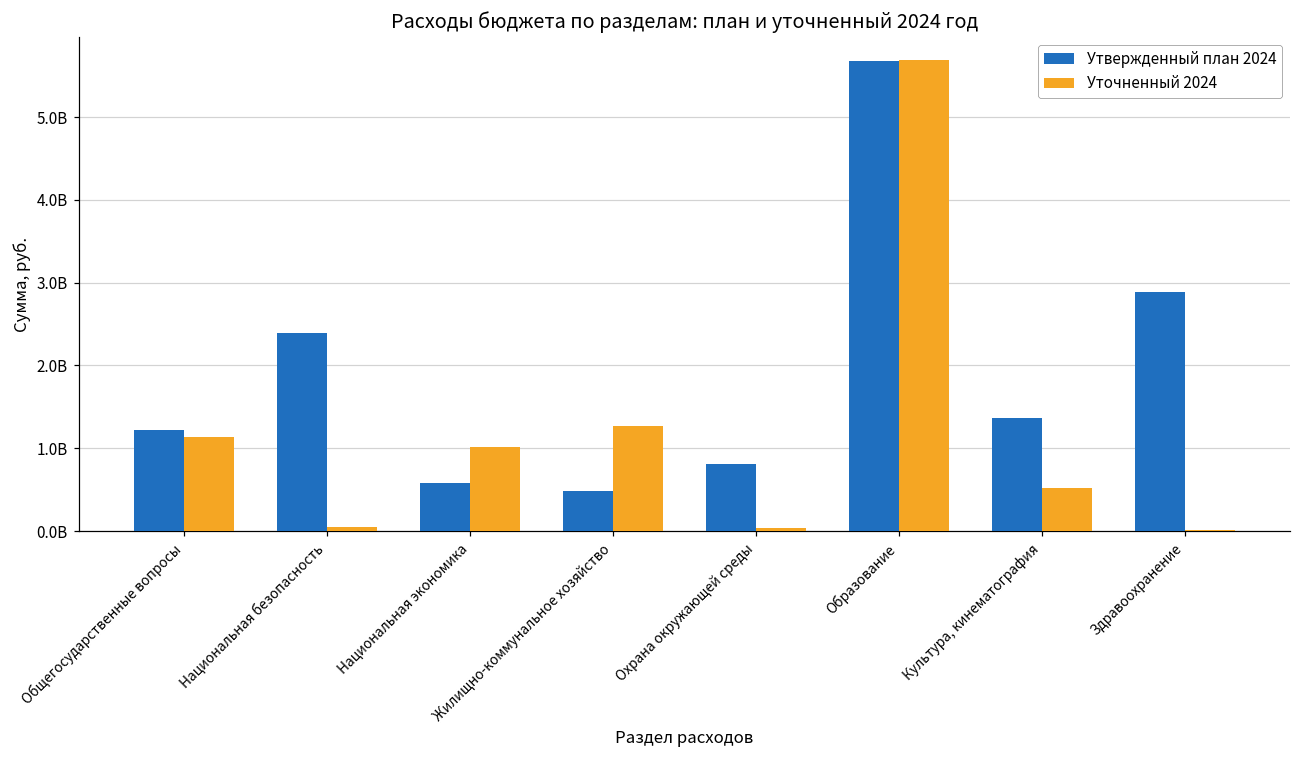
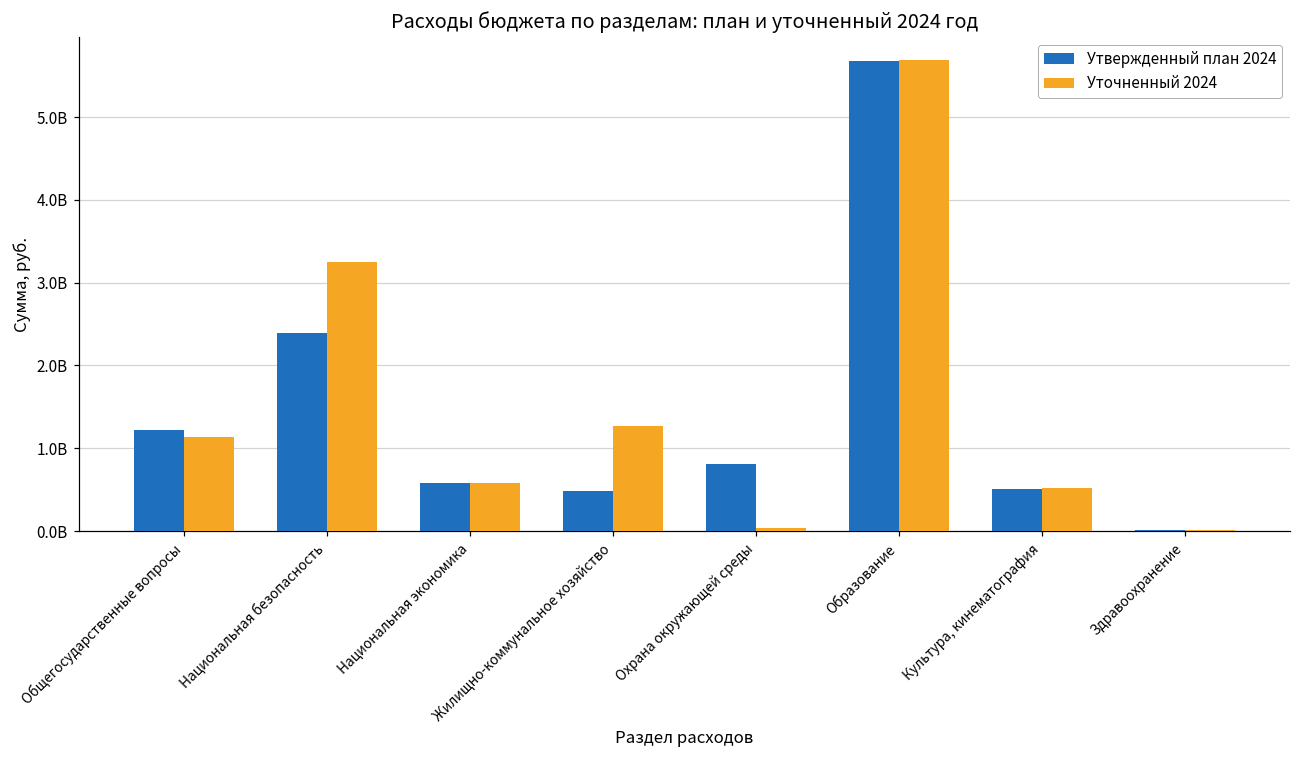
Уточненный 2024, Национальная безопасность: 0 -> 3200000000
Уточненный 2024, Национальная экономика: 1000000000 -> 600000000
Утвержденный план 2024, Культура, кинематография: 1400000000 -> 500000000
Утвержденный план 2024, Здравоохранение: 2900000000 -> 0
